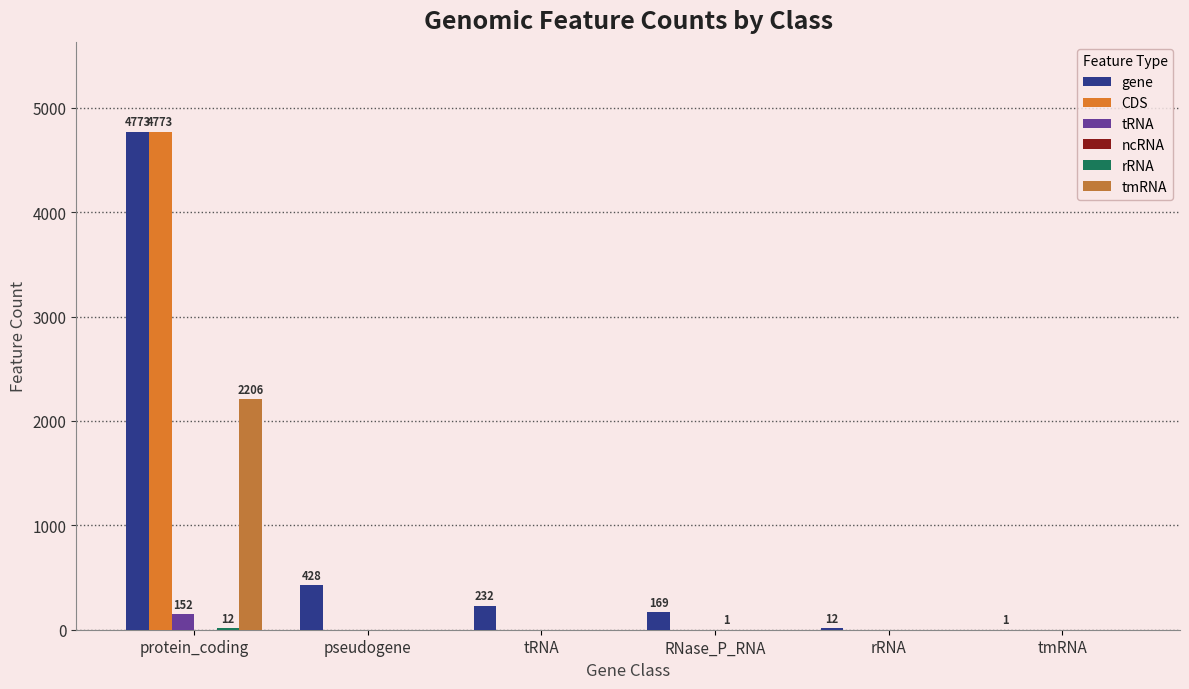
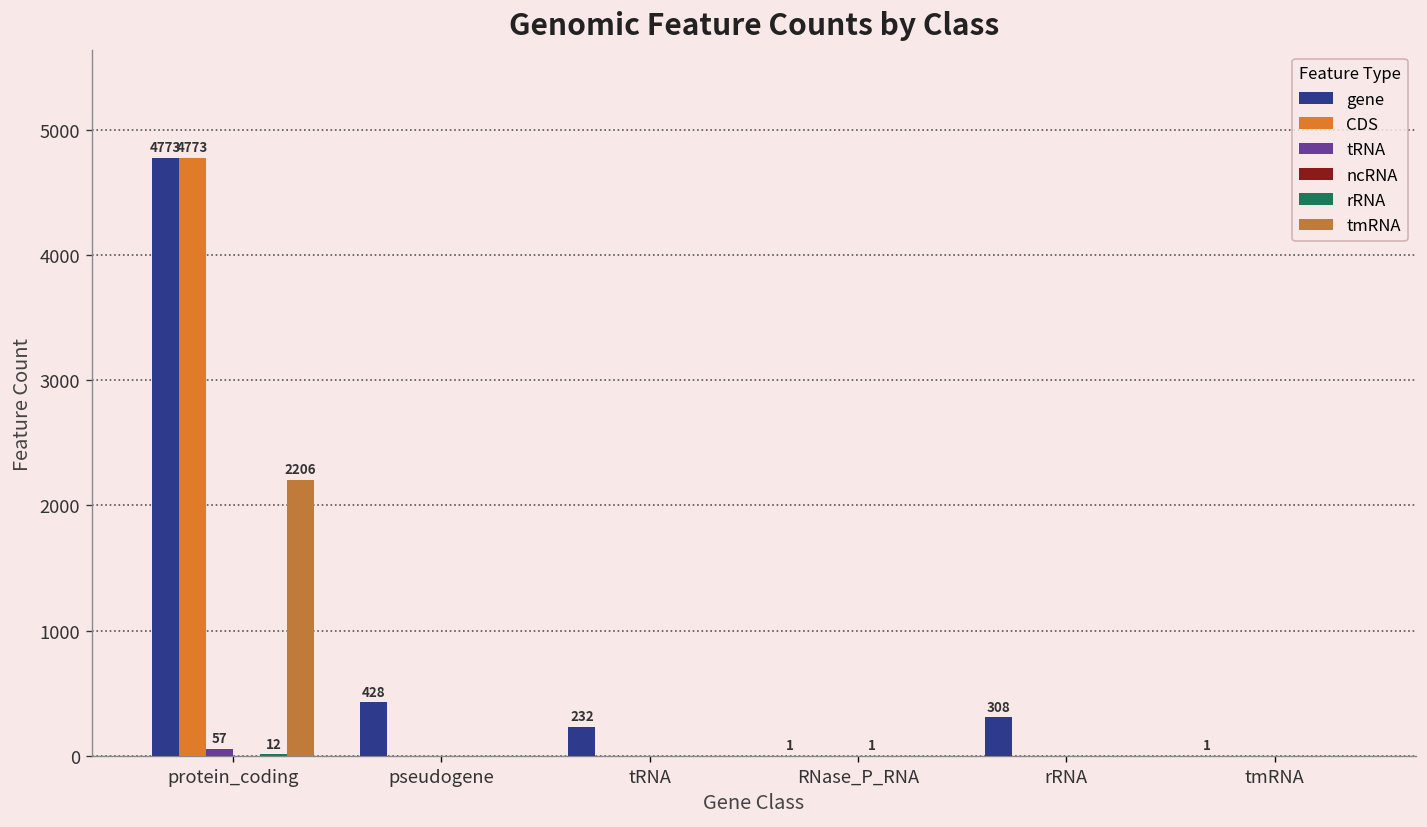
tRNA, protein_coding: 152 -> 57
gene, RNase_P_RNA: 169 -> 1
gene, rRNA: 12 -> 308
